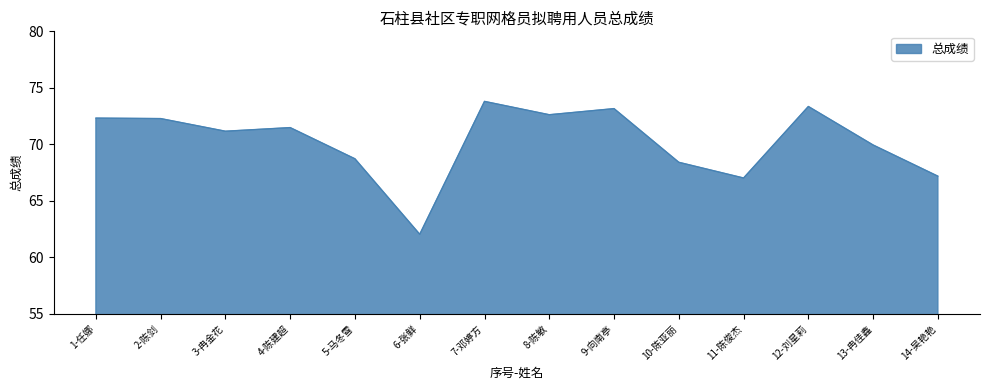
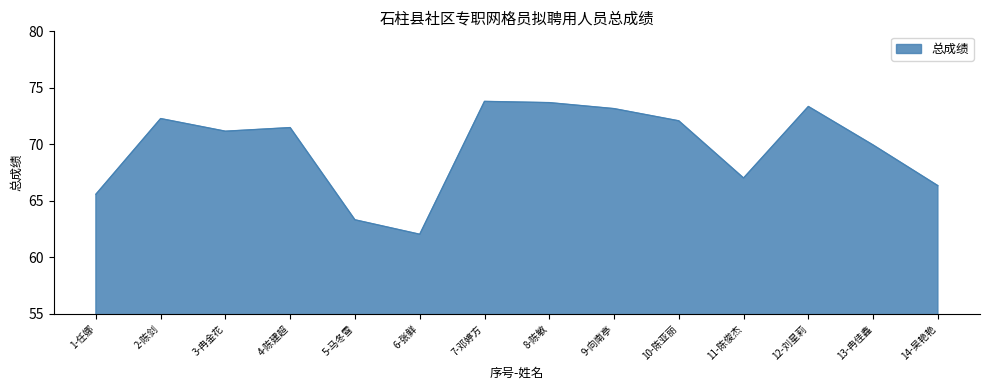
1-任娜: 72.3 -> 65.6
5-马冬雪: 68.7 -> 63.3
8-陈敏: 72.6 -> 73.7
10-陈亚丽: 68.4 -> 72.1
14-吴艳艳: 67.2 -> 66.3
